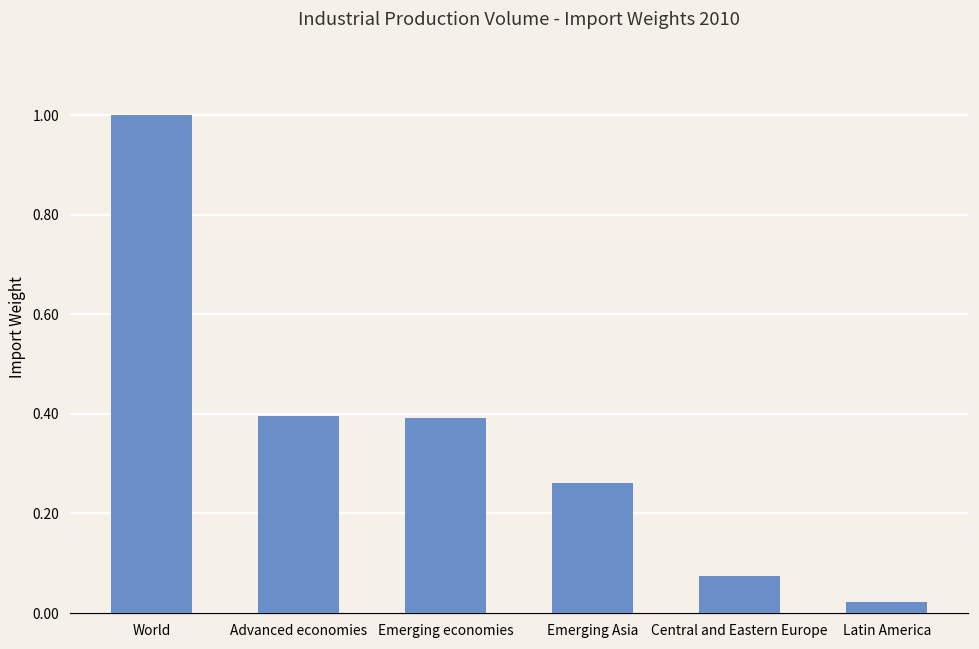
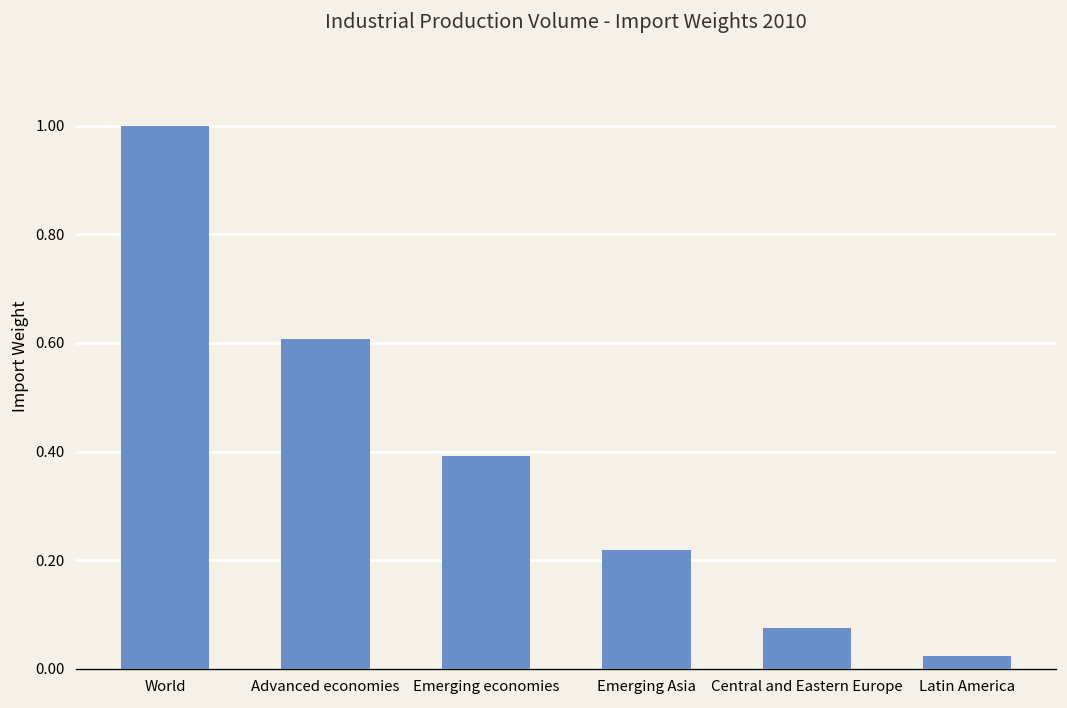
Advanced economies: 0.40 -> 0.61
Emerging Asia: 0.26 -> 0.22
